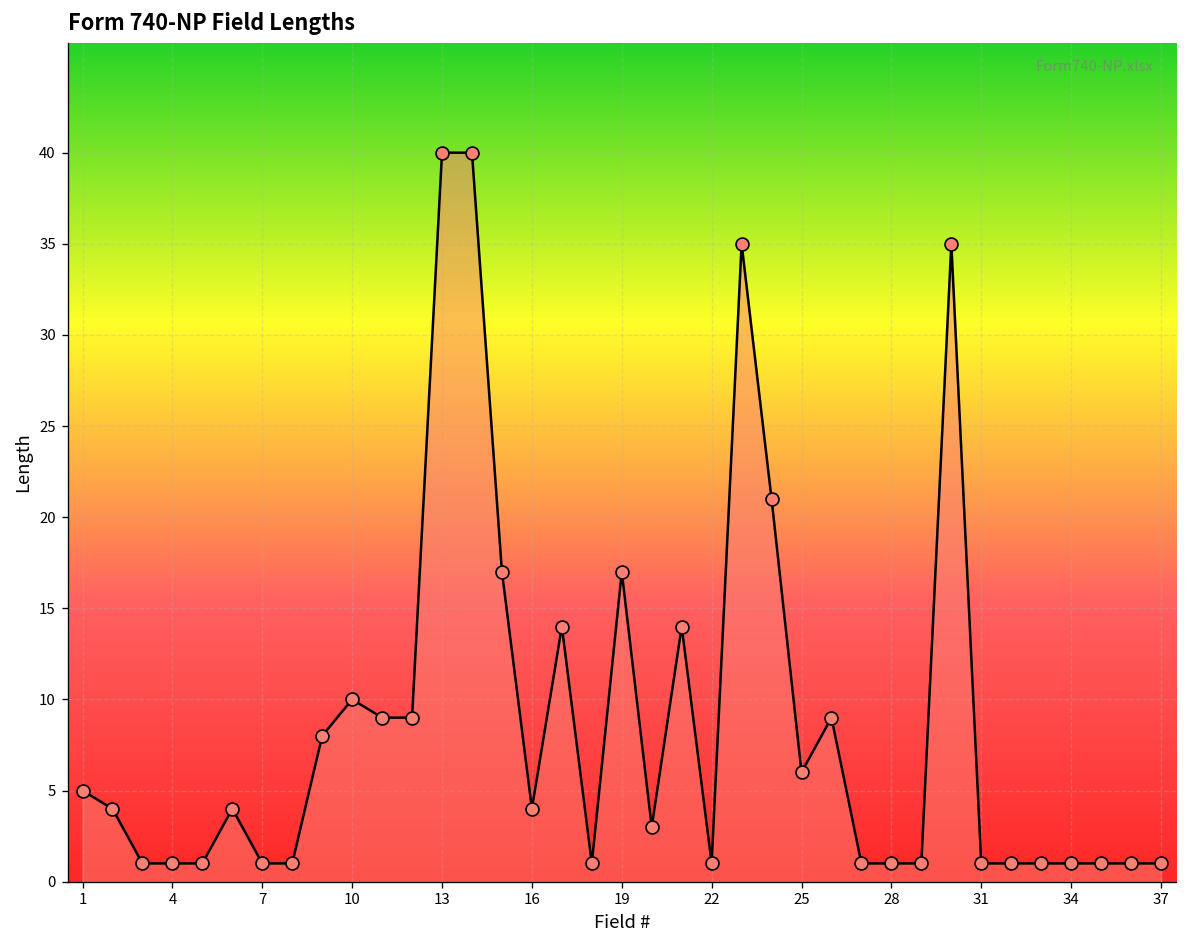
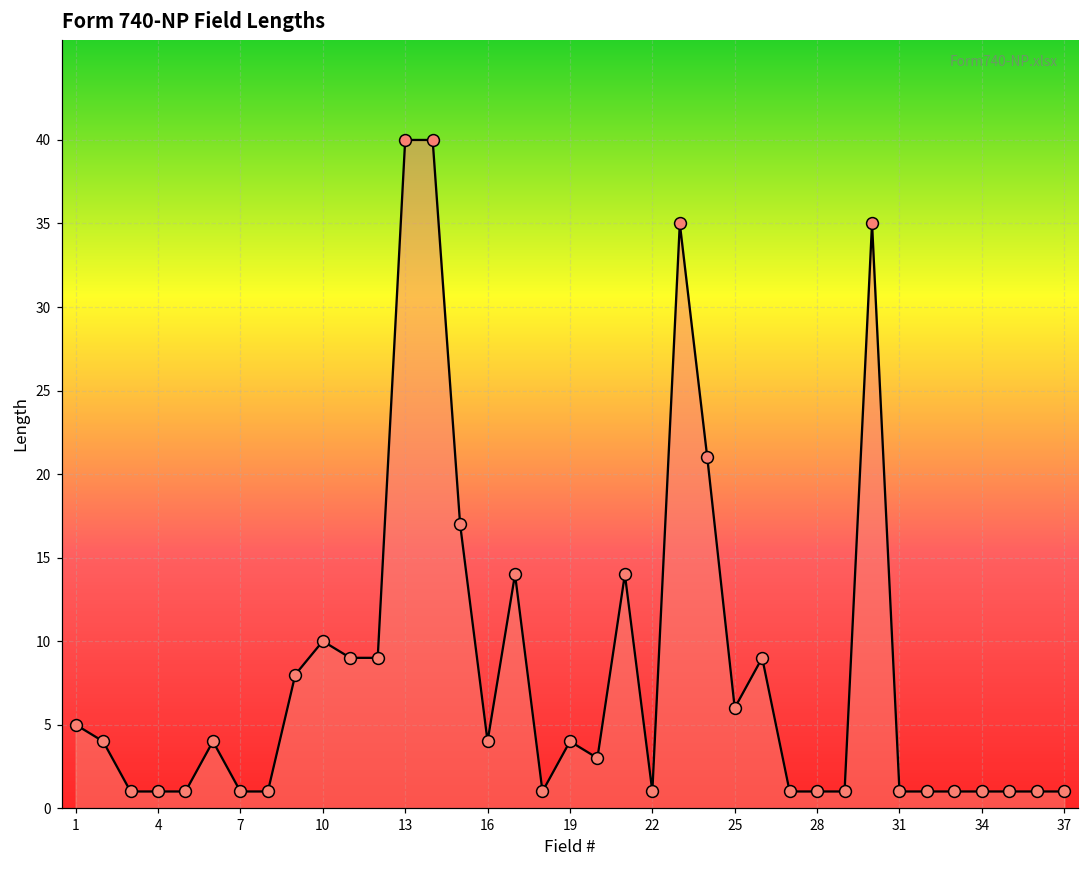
19: 17 -> 4
